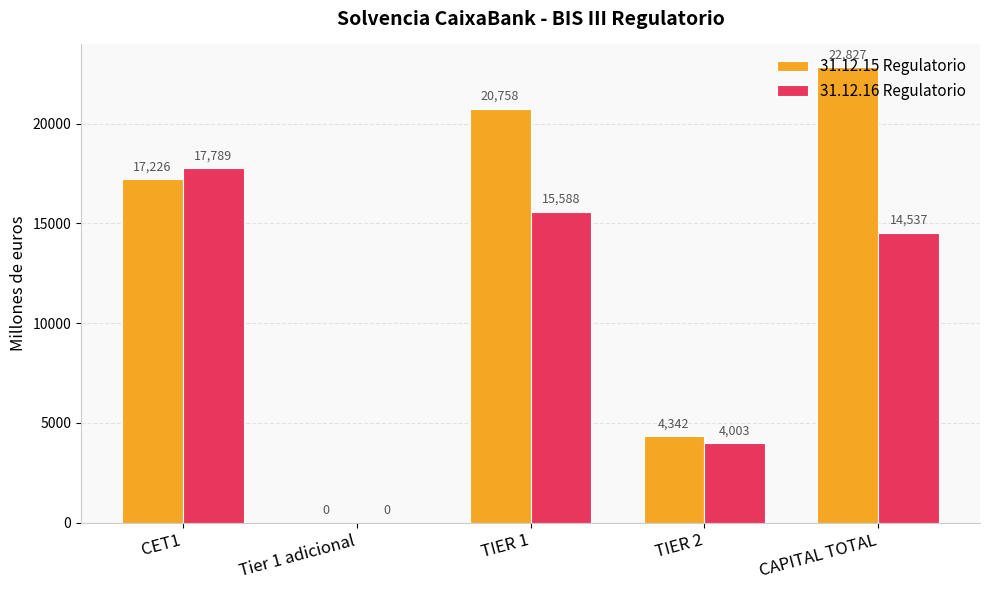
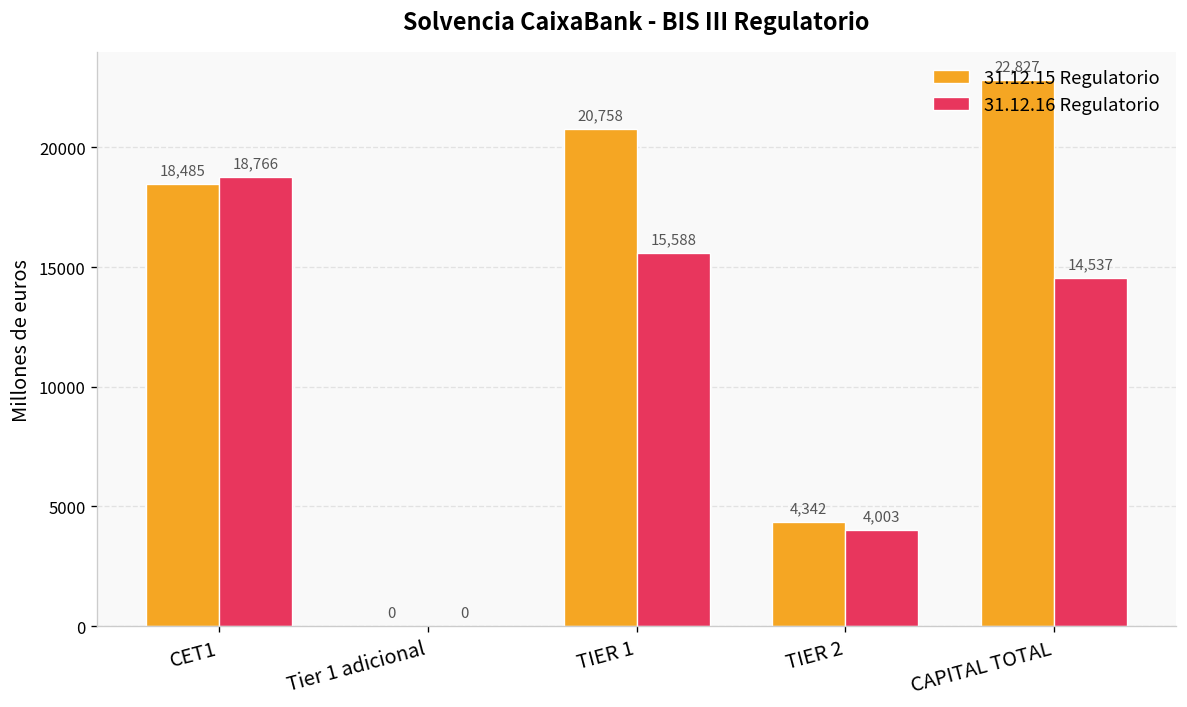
31.12.15 Regulatorio, CET1: 17,226 -> 18,485
31.12.16 Regulatorio, CET1: 17,789 -> 18,766
